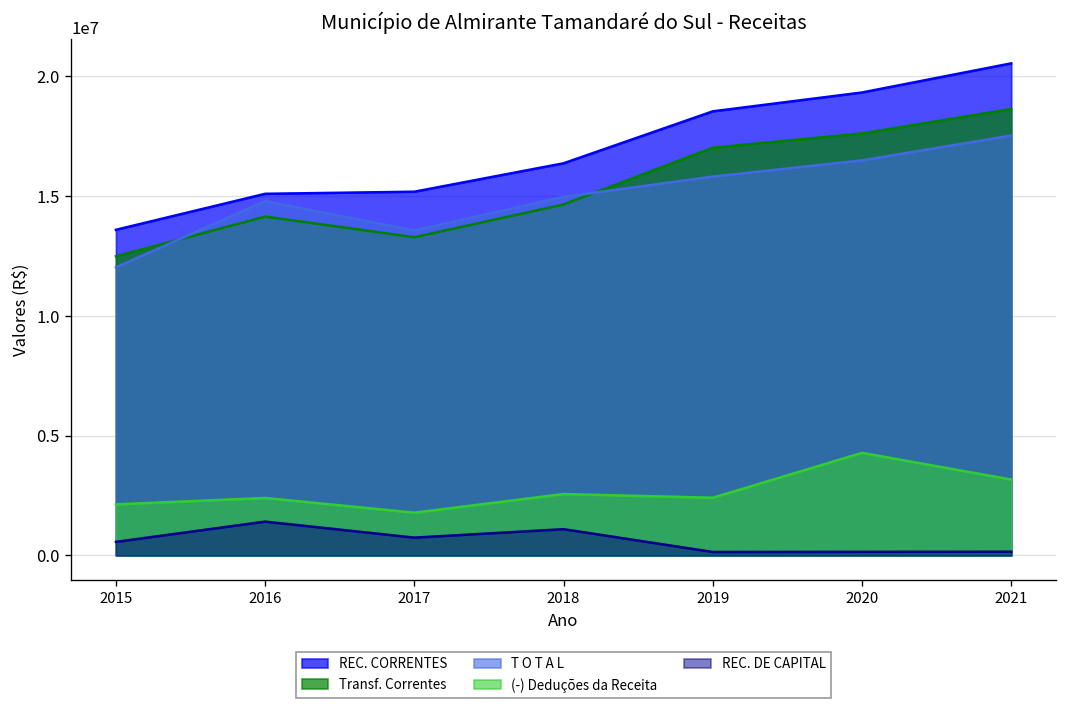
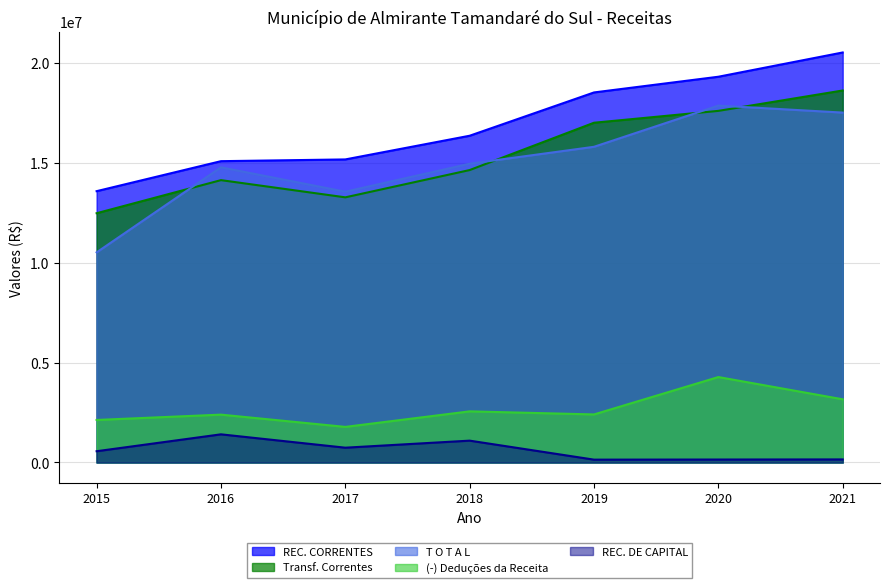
T O T A L, 2015: 12000000 -> 10500000
T O T A L, 2020: 16500000 -> 17900000
